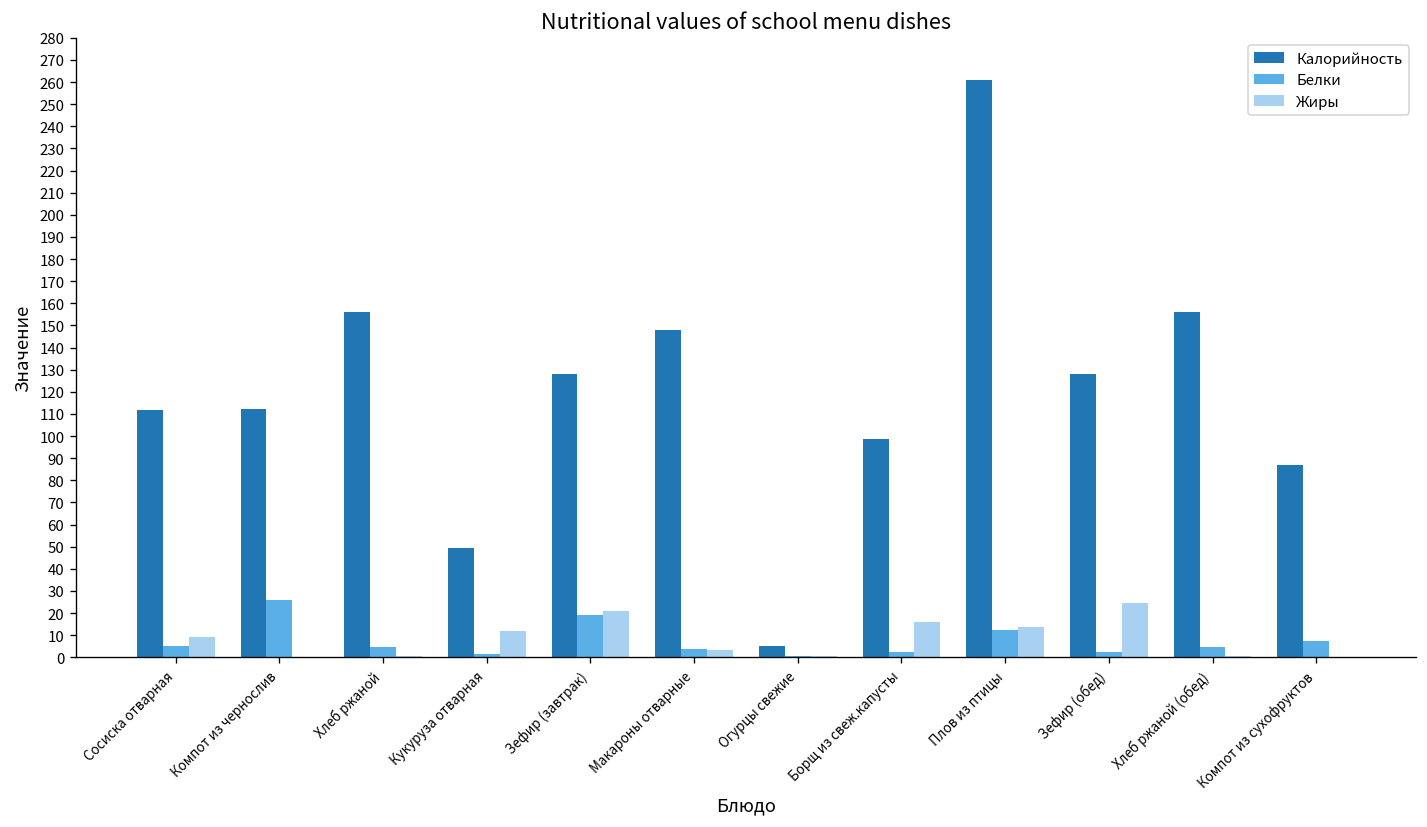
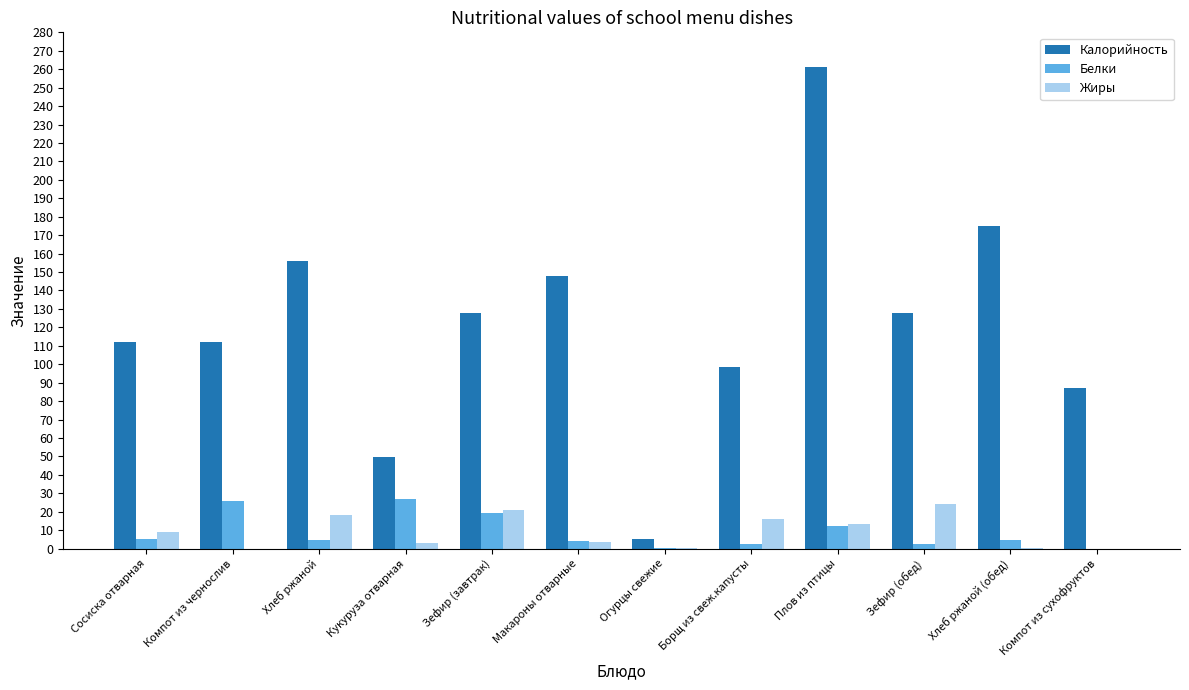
Жиры, Хлеб ржаной: 1 -> 18
Белки, Кукуруза отварная: 1 -> 27
Жиры, Кукуруза отварная: 12 -> 3
Калорийность, Хлеб ржаной (обед): 156 -> 175
Белки, Компот из сухофруктов: 7 -> 0
